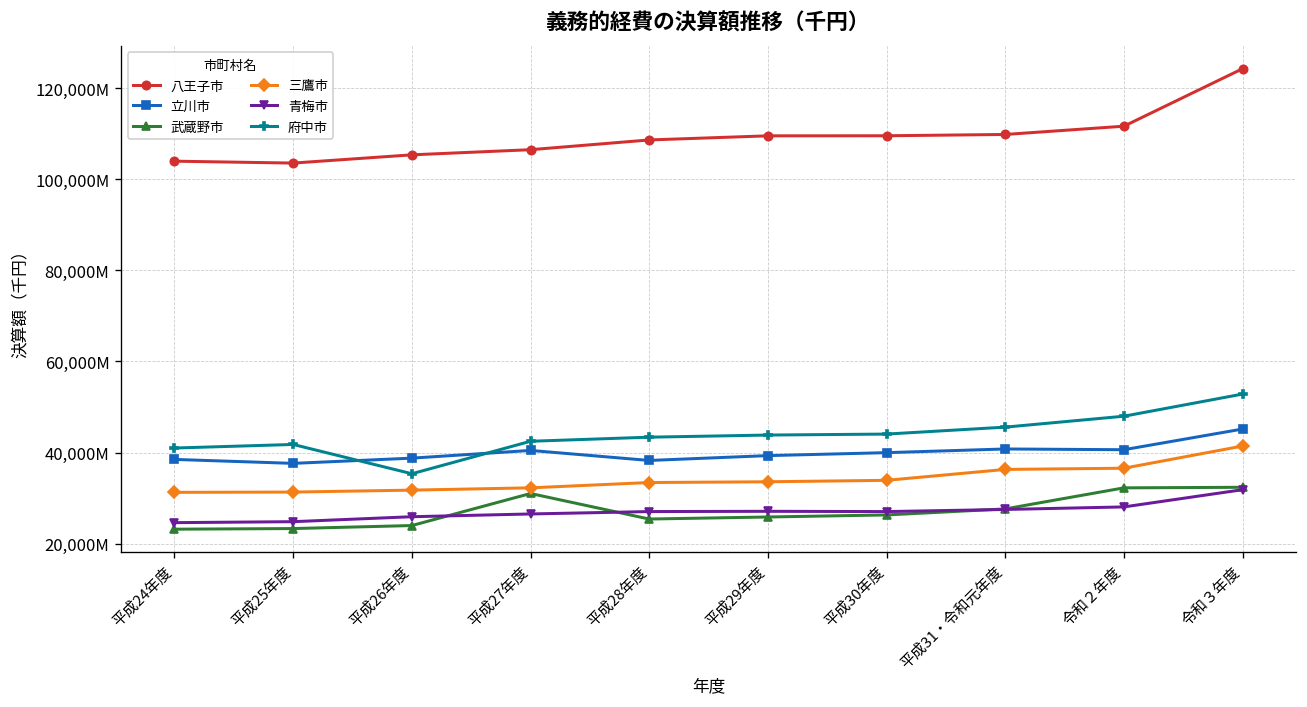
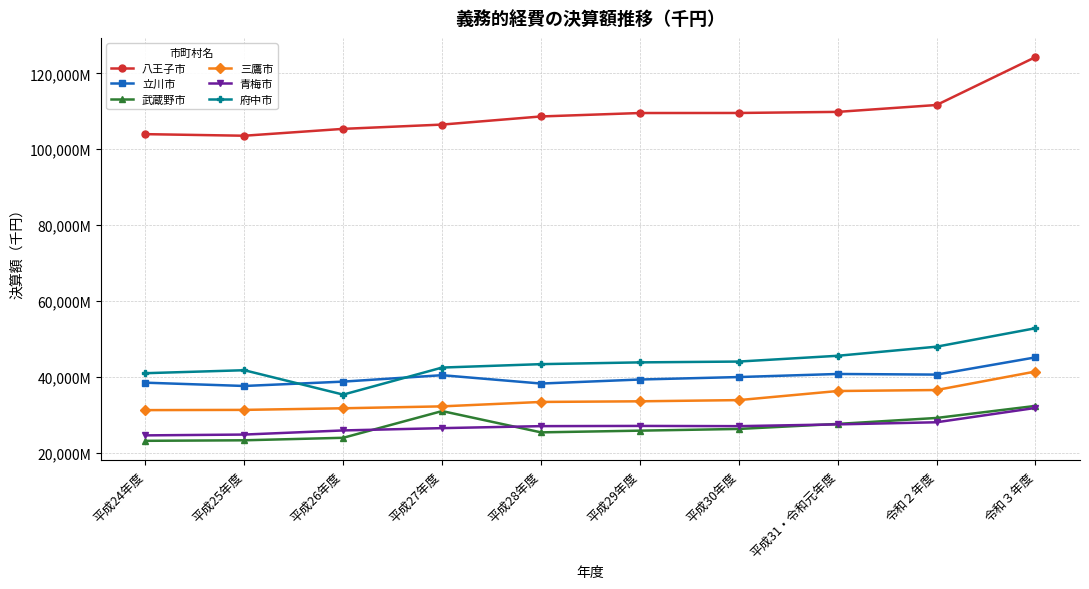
武蔵野市, 令和２年度: 32,000,000,000 -> 29,000,000,000
